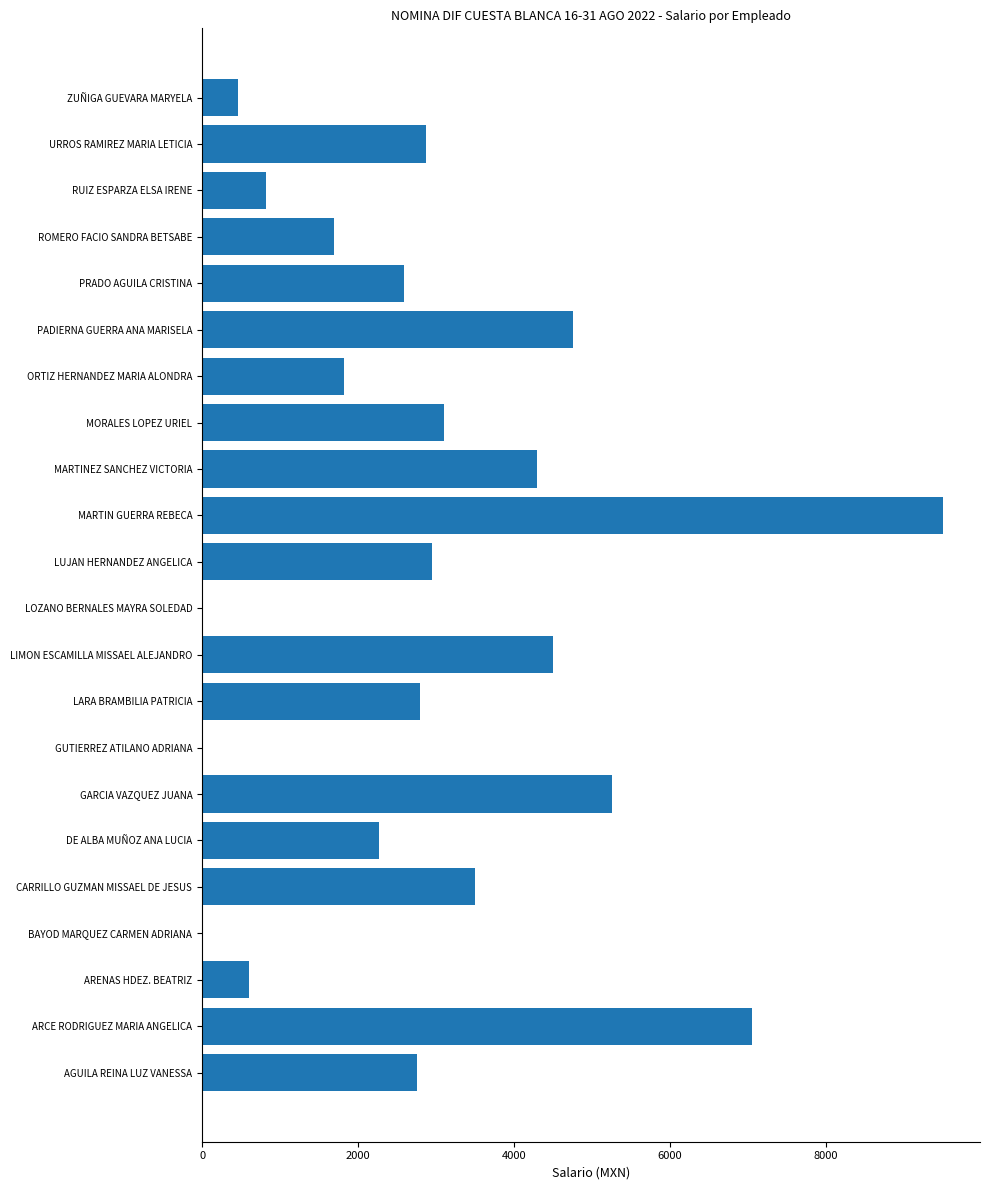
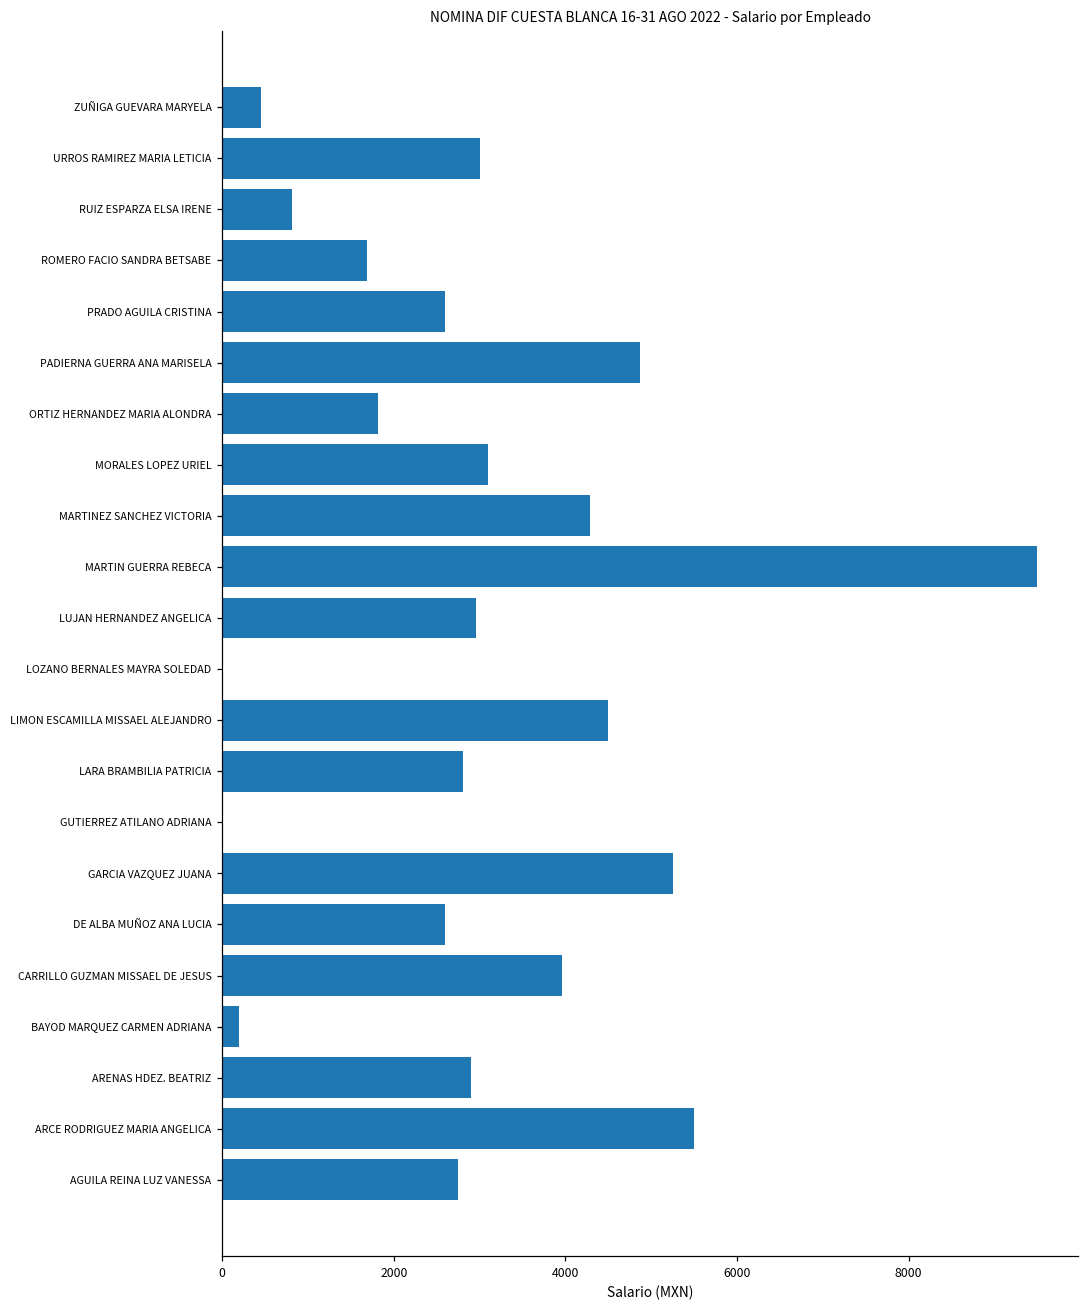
URROS RAMIREZ MARIA LETICIA: 2900 -> 3000
PADIERNA GUERRA ANA MARISELA: 4800 -> 4900
DE ALBA MUÑOZ ANA LUCIA: 2300 -> 2600
CARRILLO GUZMAN MISSAEL DE JESUS: 3500 -> 4000
BAYOD MARQUEZ CARMEN ADRIANA: 0 -> 200
ARENAS HDEZ. BEATRIZ: 600 -> 2900
ARCE RODRIGUEZ MARIA ANGELICA: 7100 -> 5500
